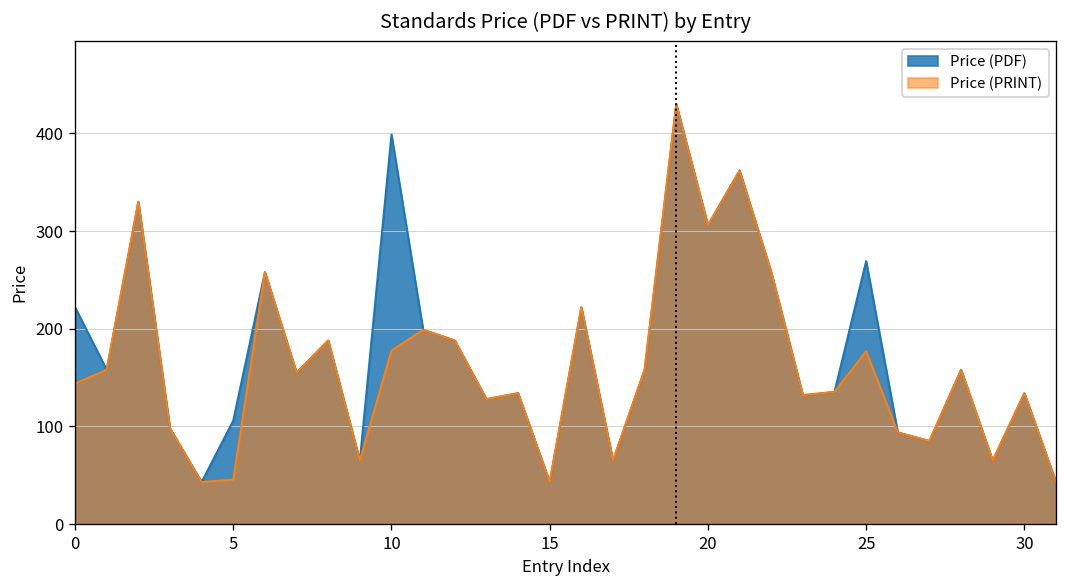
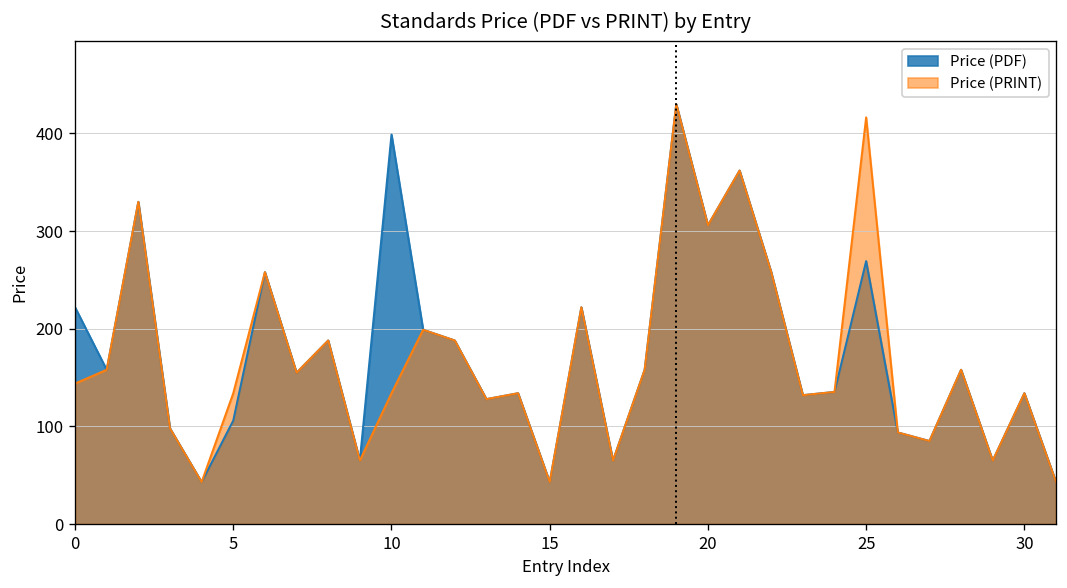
Price (PRINT), 5: 50 -> 130
Price (PRINT), 10: 180 -> 130
Price (PRINT), 25: 180 -> 420
